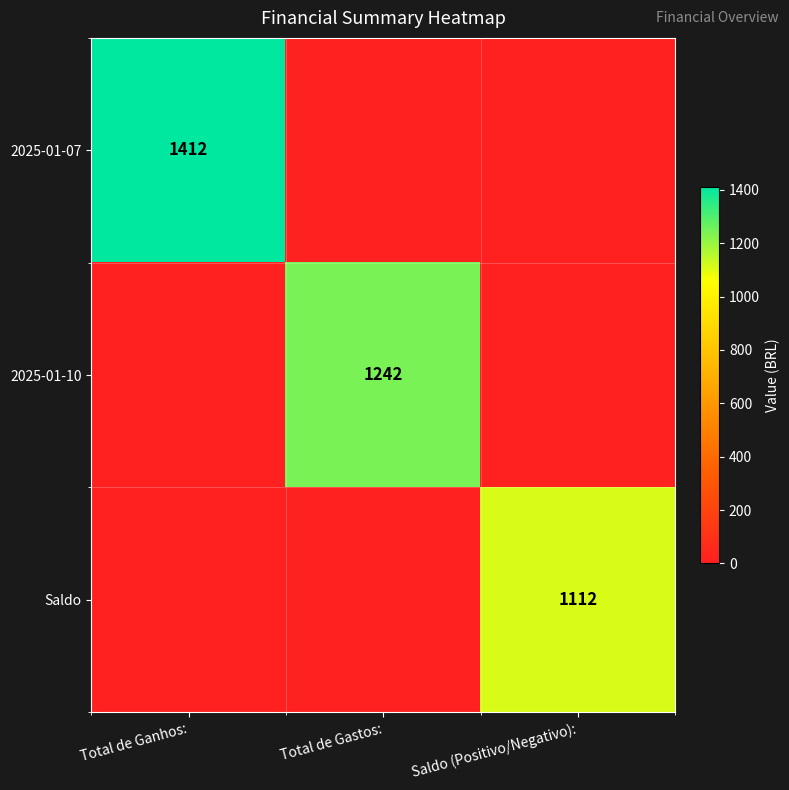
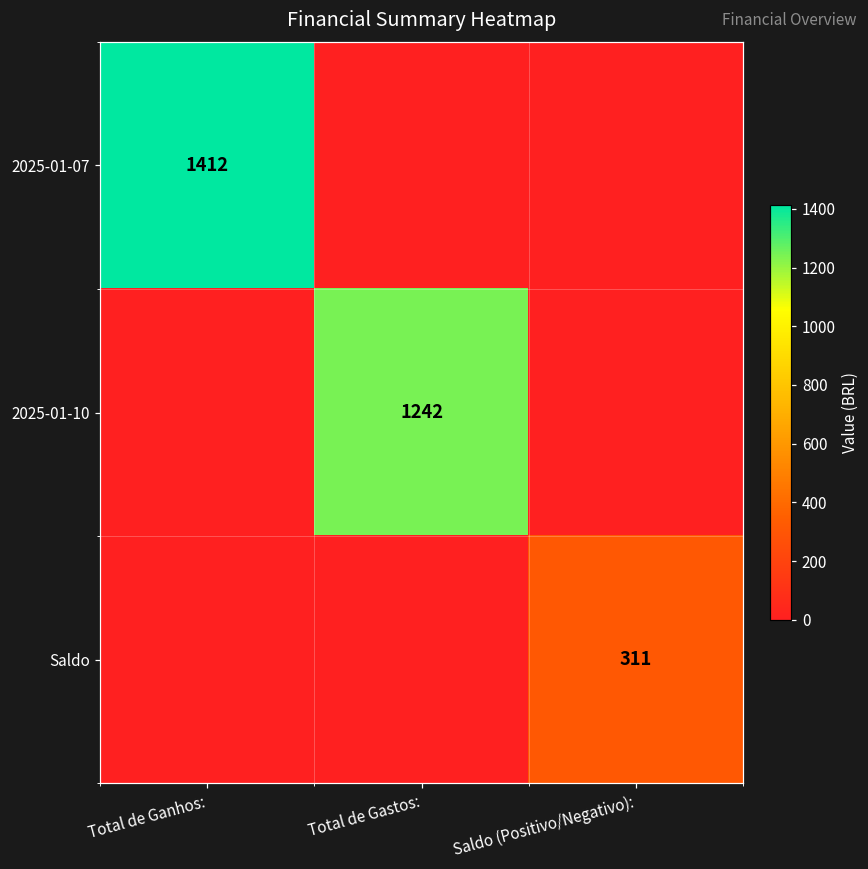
Saldo, Saldo (Positivo/Negativo):: 1112 -> 311
